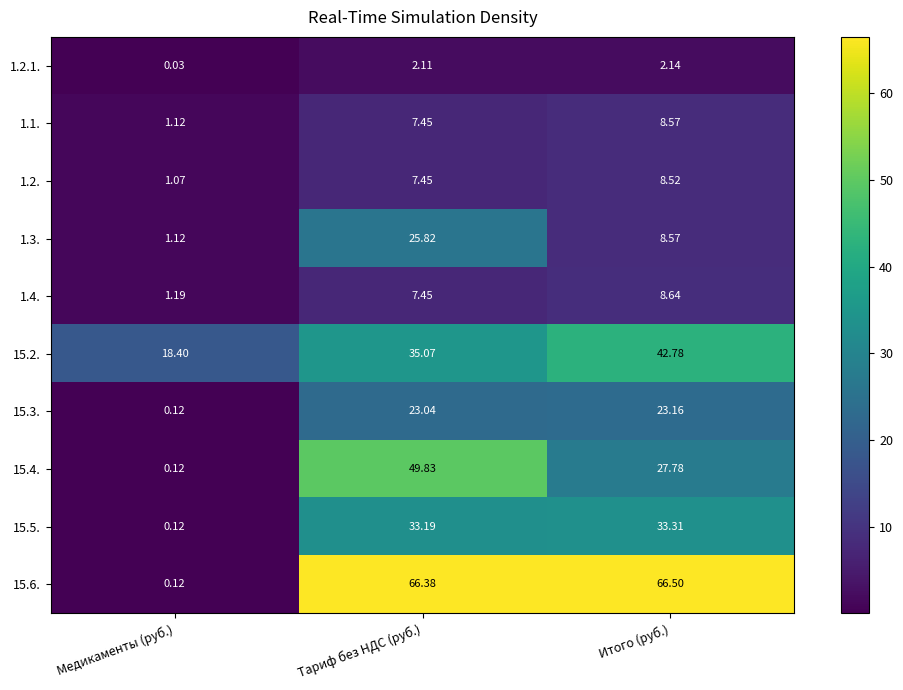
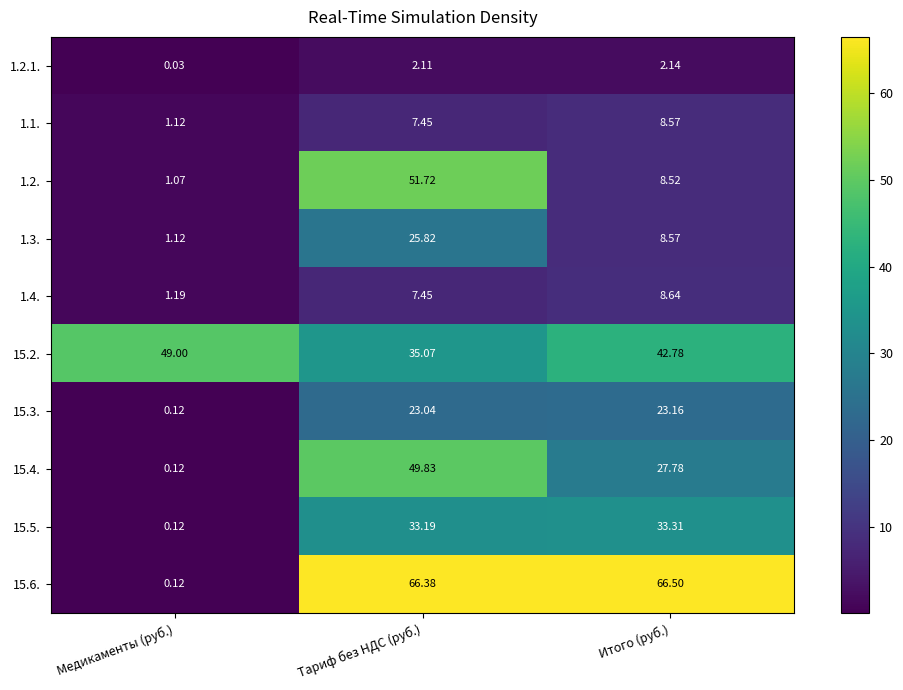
1.2., Тариф без НДС (руб.): 7.45 -> 51.72
15.2., Медикаменты (руб.): 18.40 -> 49.00
